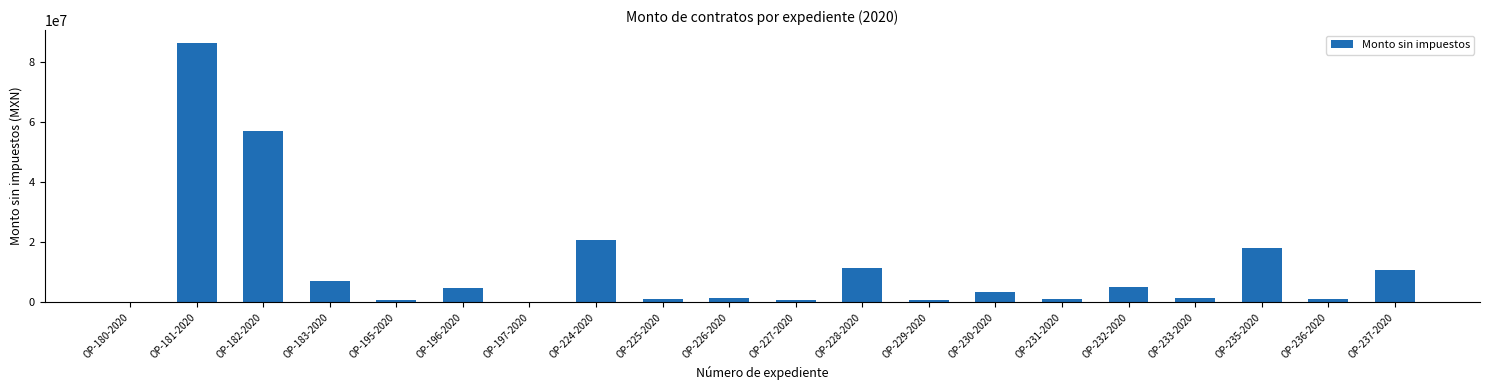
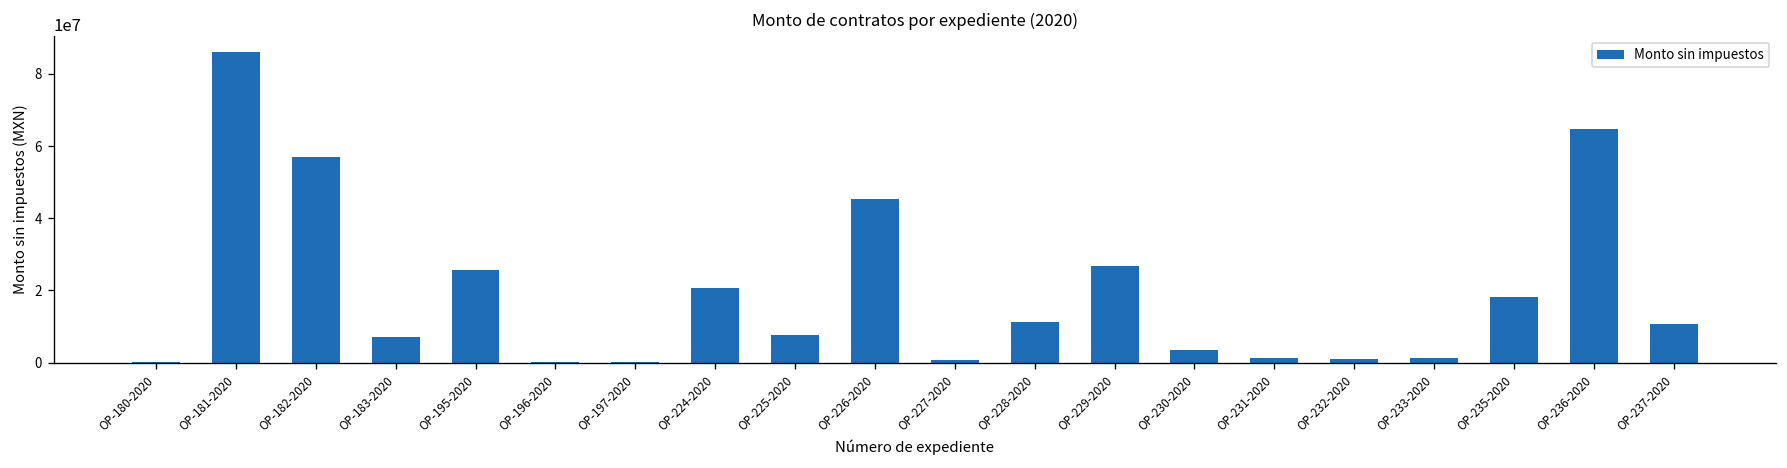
OP-195-2020: 1000000 -> 26000000
OP-196-2020: 5000000 -> 0
OP-225-2020: 1000000 -> 8000000
OP-226-2020: 2000000 -> 45000000
OP-229-2020: 1000000 -> 27000000
OP-232-2020: 5000000 -> 1000000
OP-236-2020: 1000000 -> 65000000
